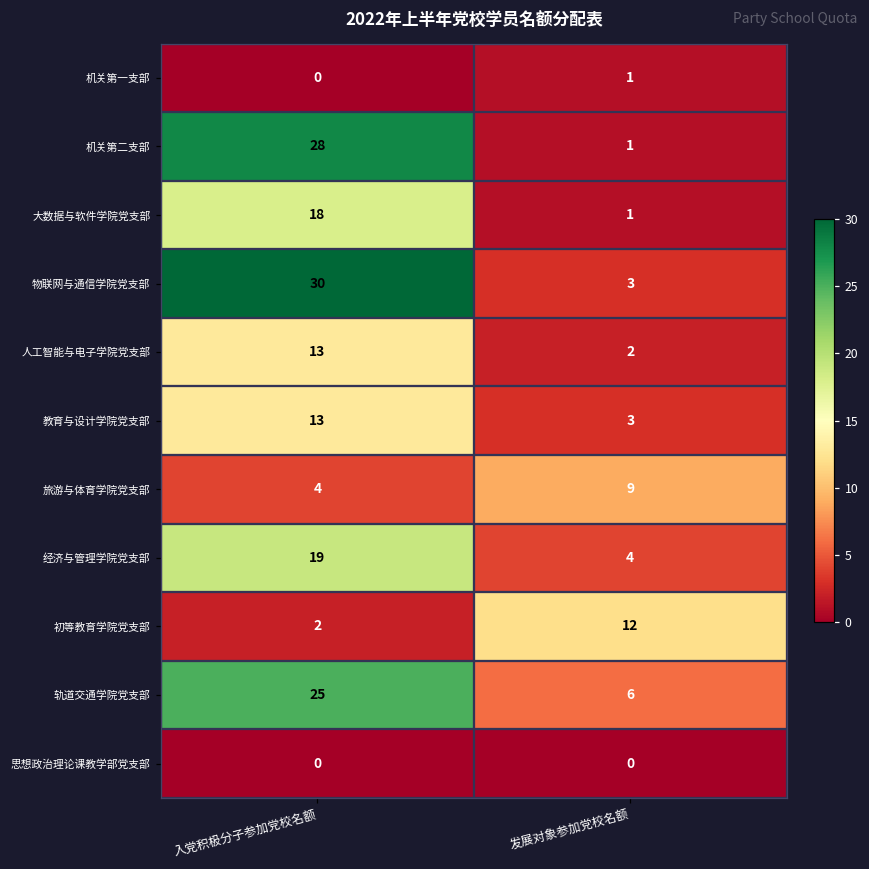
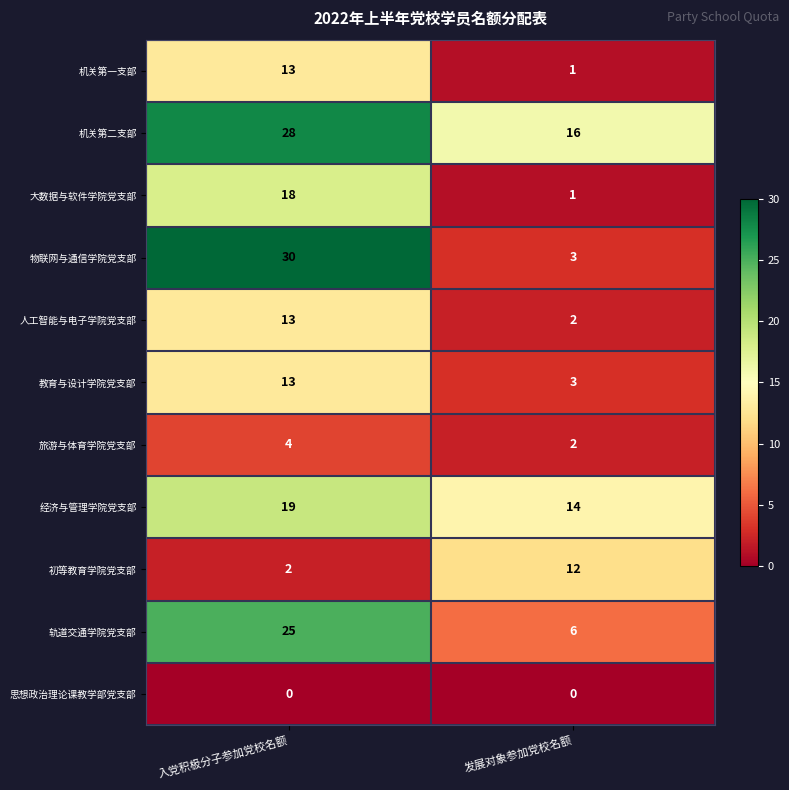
机关第一支部, 入党积极分子参加党校名额: 0 -> 13
机关第二支部, 发展对象参加党校名额: 1 -> 16
旅游与体育学院党支部, 发展对象参加党校名额: 9 -> 2
经济与管理学院党支部, 发展对象参加党校名额: 4 -> 14
